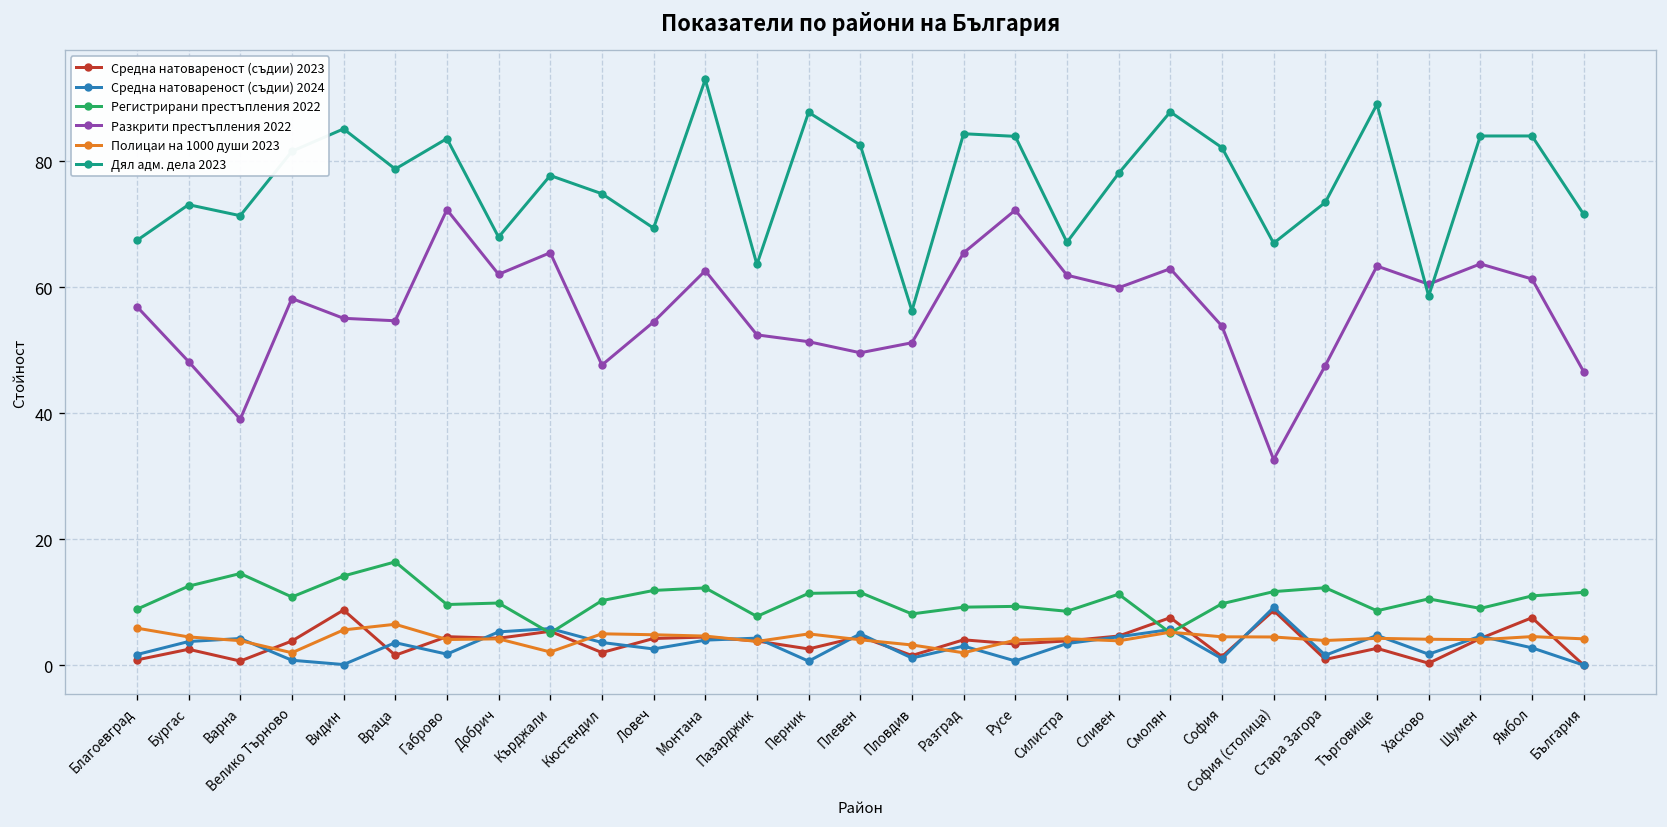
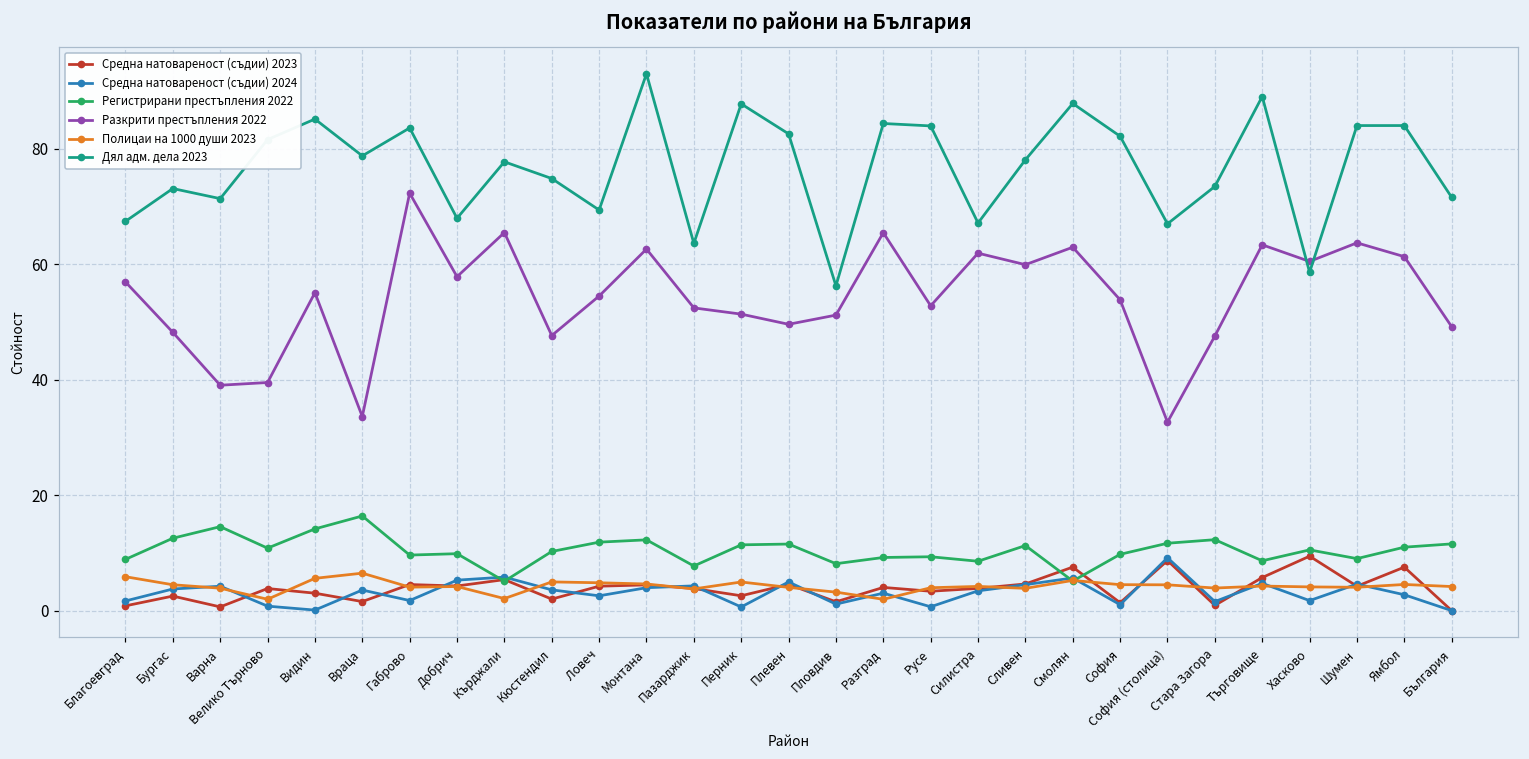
Разкрити престъпления 2022, Велико Търново: 58 -> 39
Средна натовареност (съдии) 2023, Видин: 9 -> 3
Разкрити престъпления 2022, Враца: 55 -> 34
Разкрити престъпления 2022, Добрич: 62 -> 58
Разкрити престъпления 2022, Русе: 72 -> 53
Средна натовареност (съдии) 2023, Търговище: 3 -> 6
Средна натовареност (съдии) 2023, Хасково: 0 -> 9
Разкрити престъпления 2022, България: 47 -> 49
